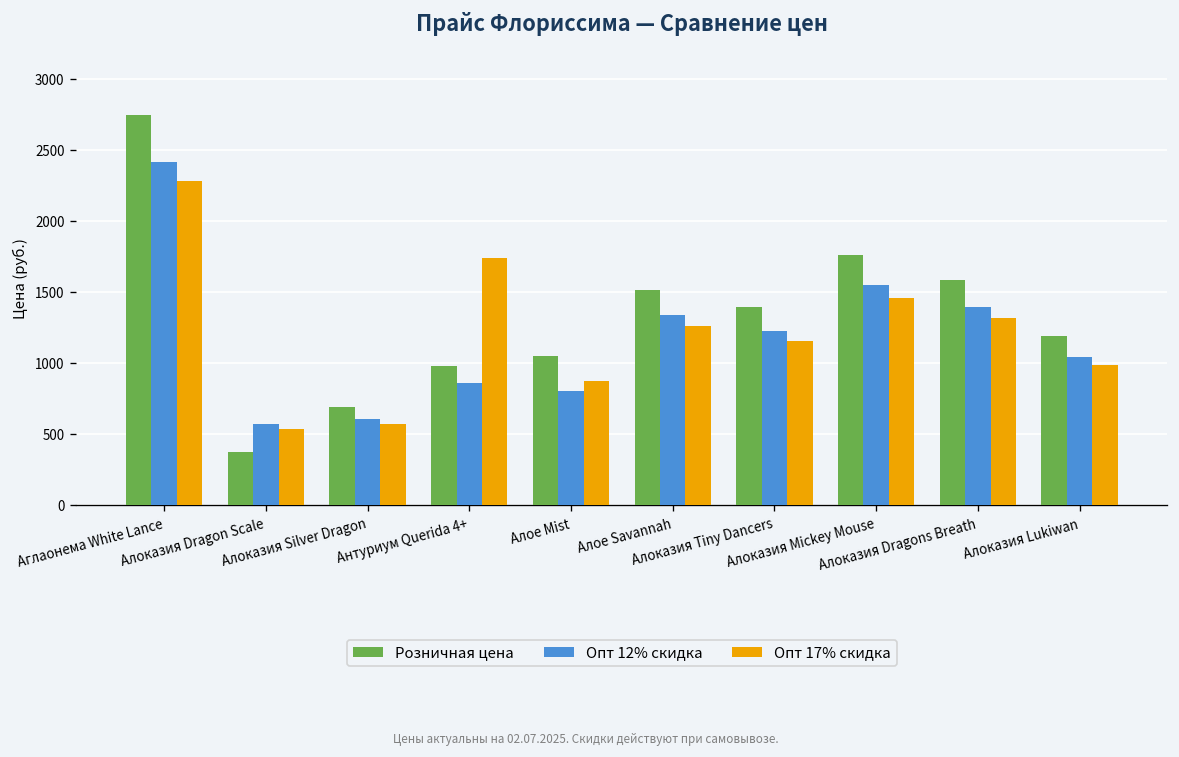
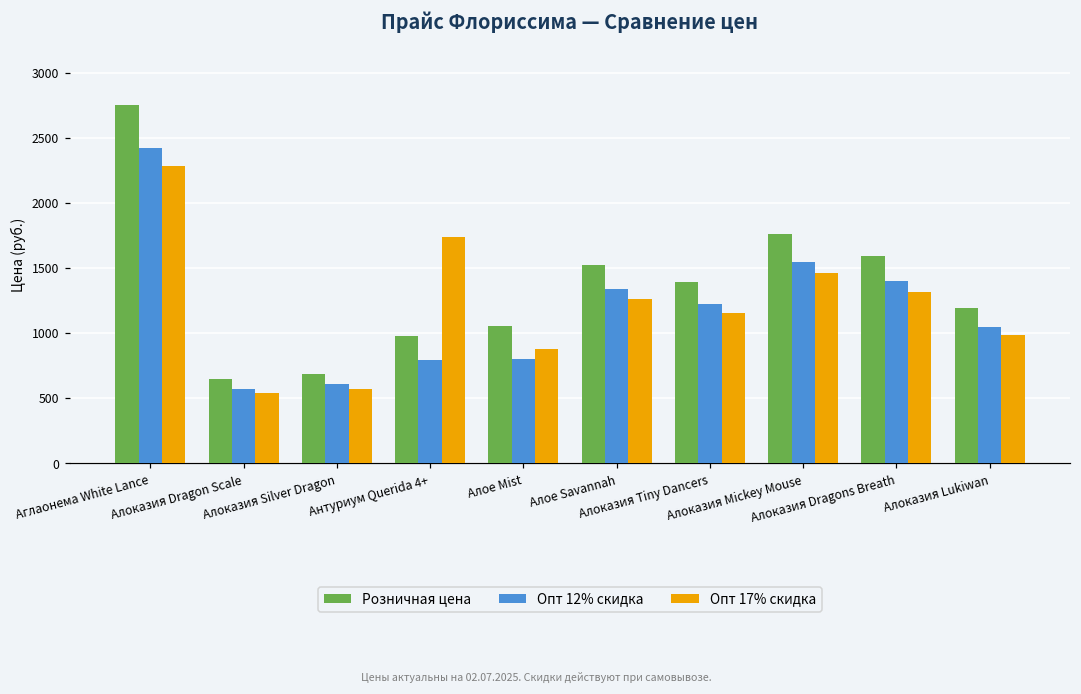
Розничная цена, Алоказия Dragon Scale: 380 -> 650
Опт 12% скидка, Антуриум Querida 4+: 860 -> 790
